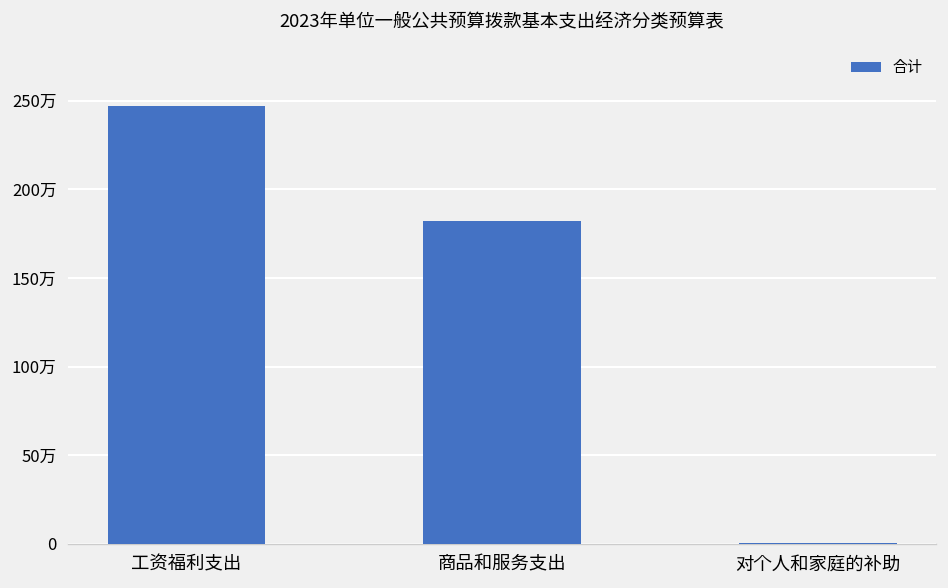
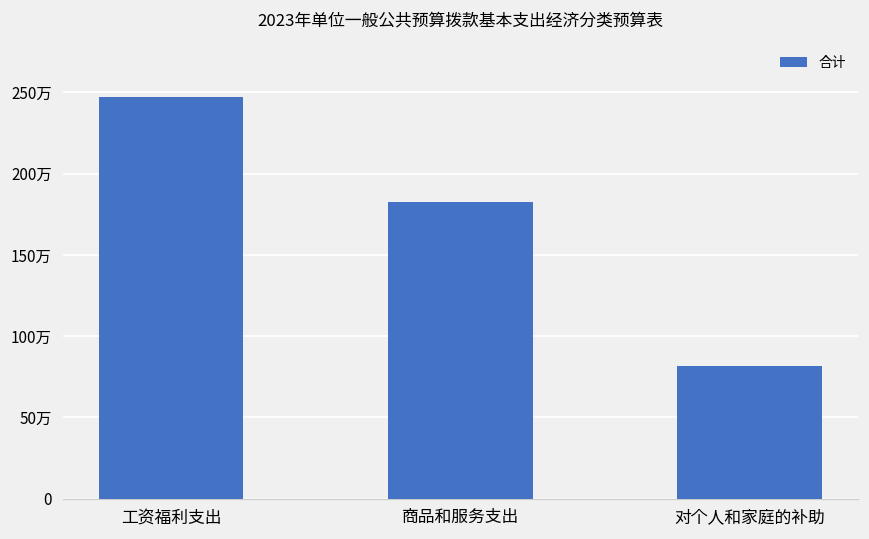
对个人和家庭的补助: 0万 -> 81万
